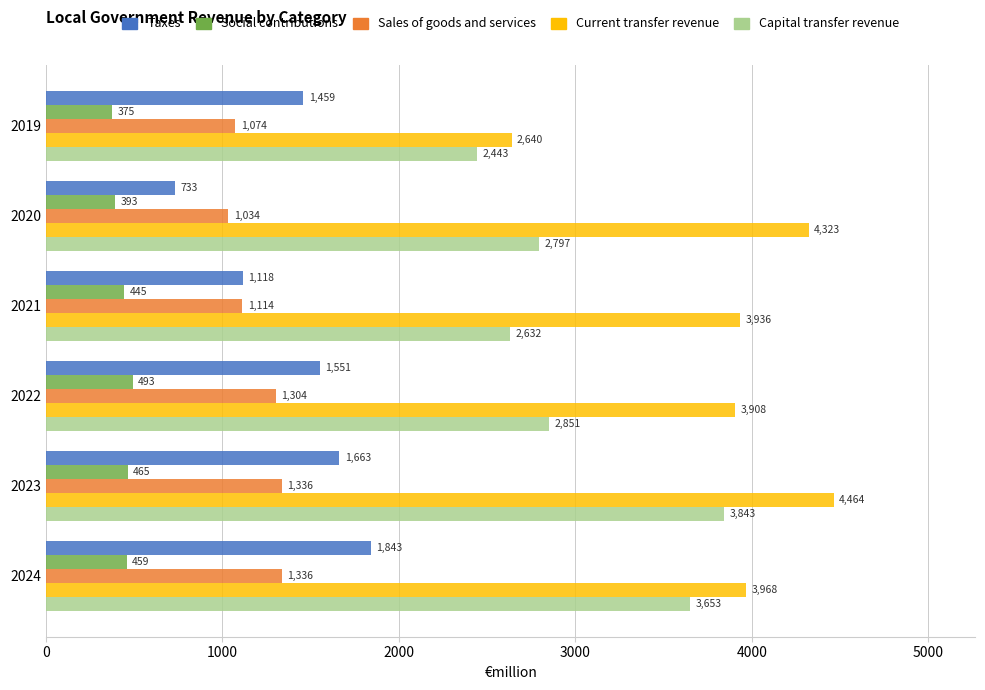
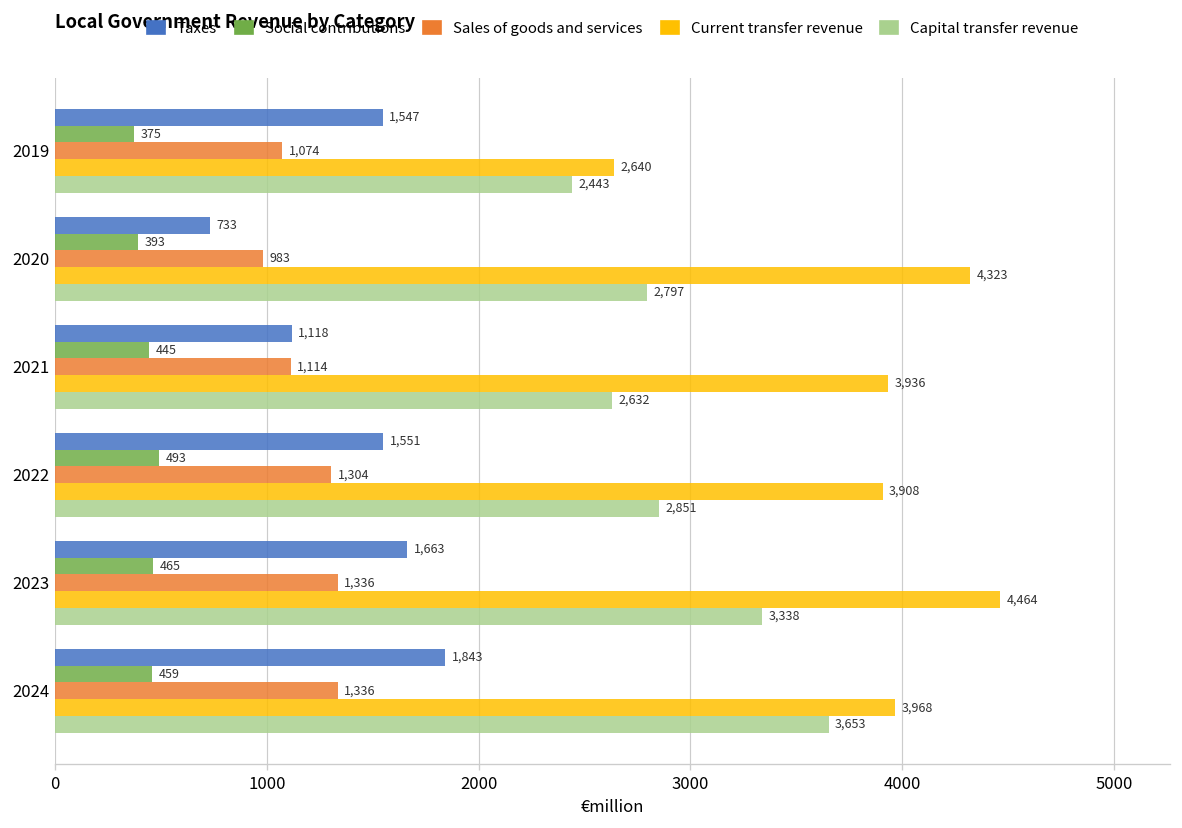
Taxes, 2019: 1,459 -> 1,547
Sales of goods and services, 2020: 1,034 -> 983
Capital transfer revenue, 2023: 3,843 -> 3,338
